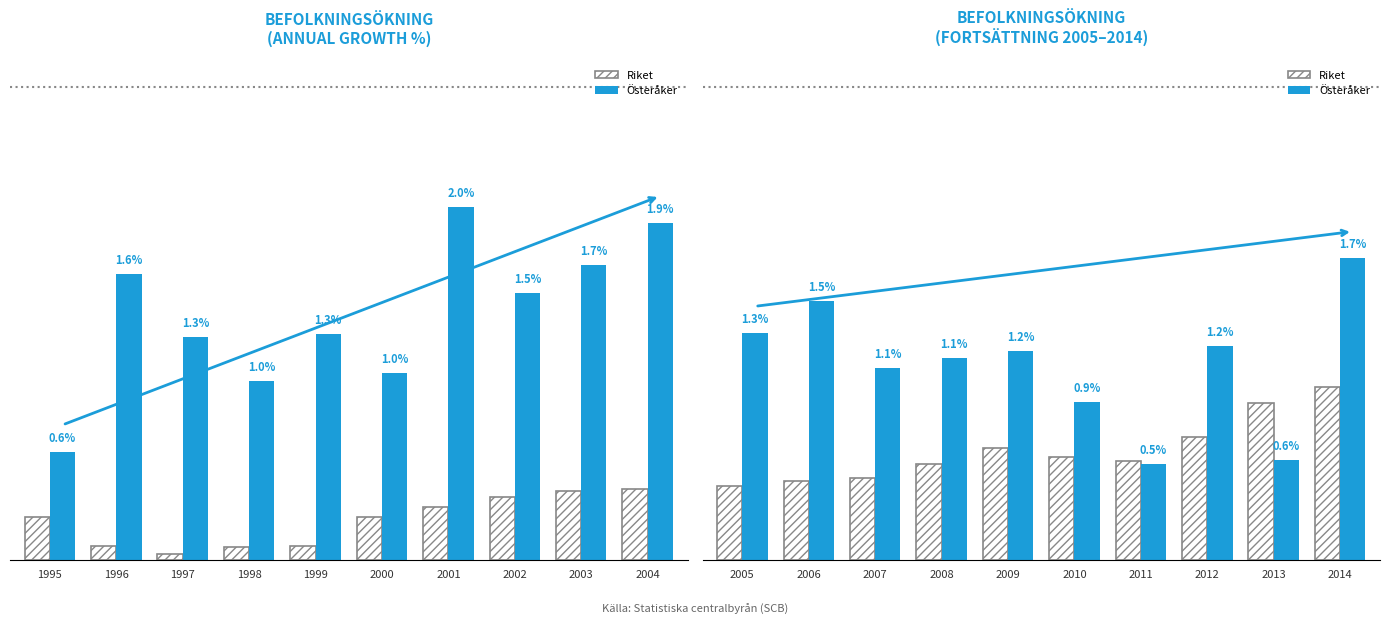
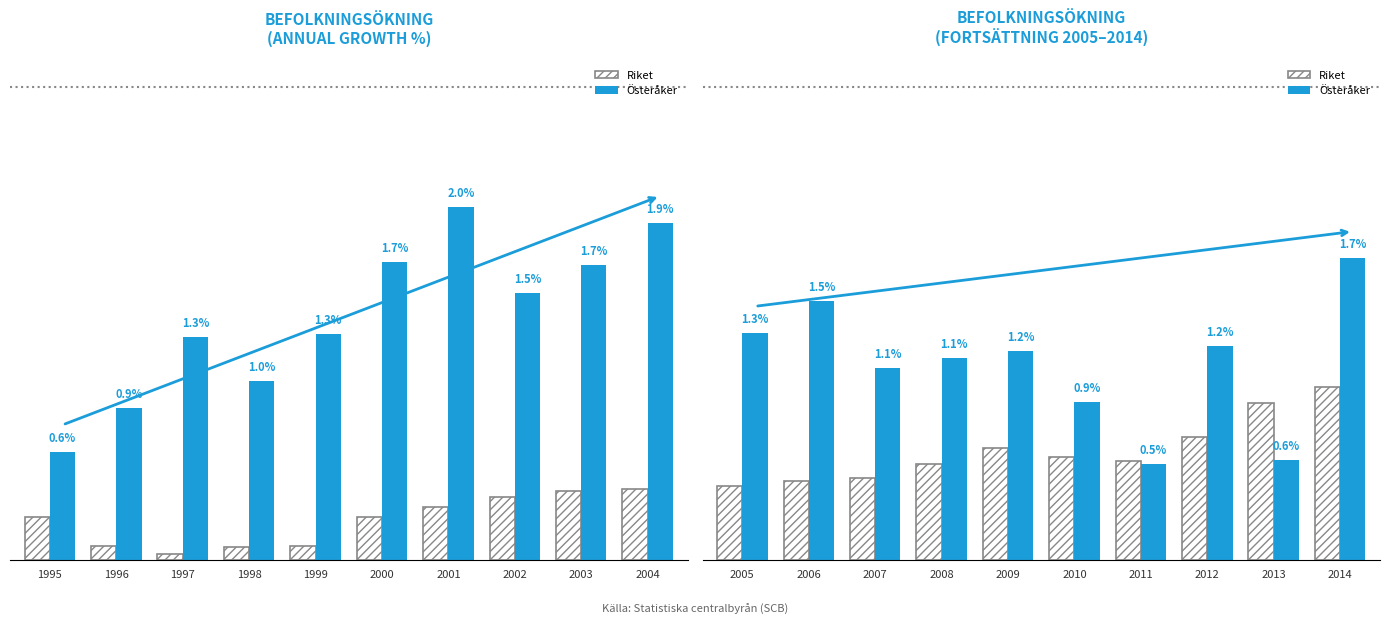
BEFOLKNINGSÖKNING (ANNUAL GROWTH %), Österåker, 1996: 1.6% -> 0.9%
BEFOLKNINGSÖKNING (ANNUAL GROWTH %), Österåker, 2000: 1.0% -> 1.7%
